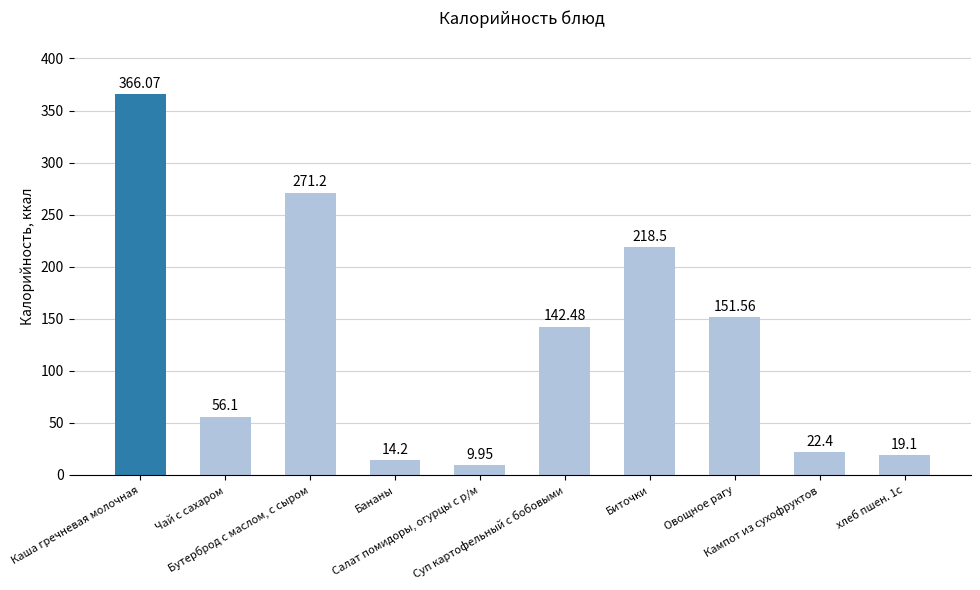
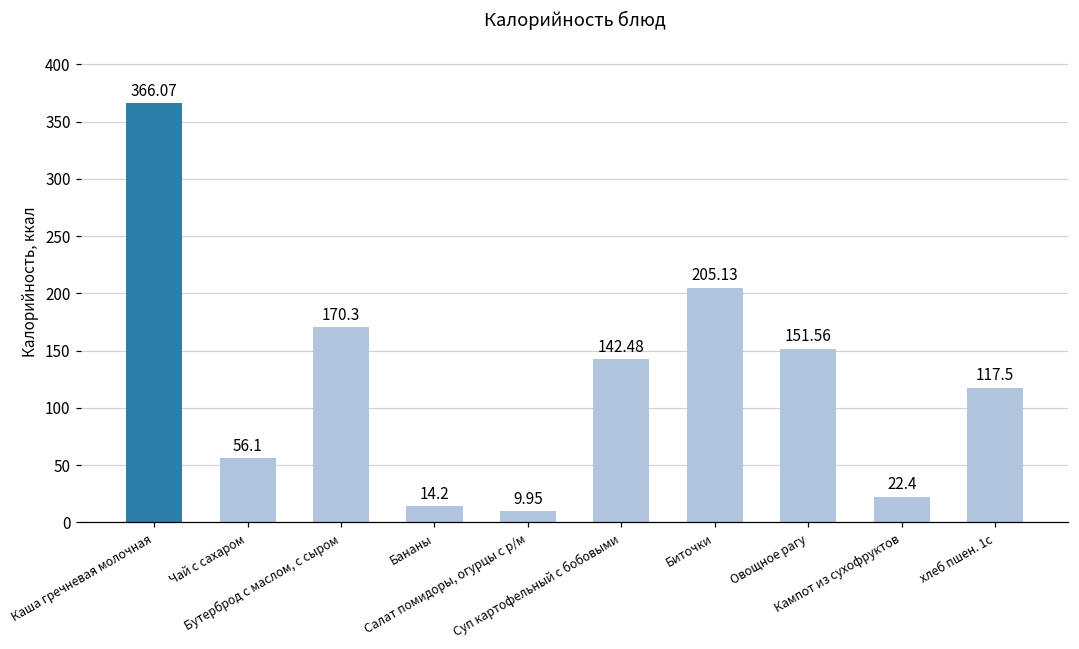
Бутерброд с маслом, с сыром: 271.2 -> 170.3
Биточки: 218.5 -> 205.13
хлеб пшен. 1с: 19.1 -> 117.5
